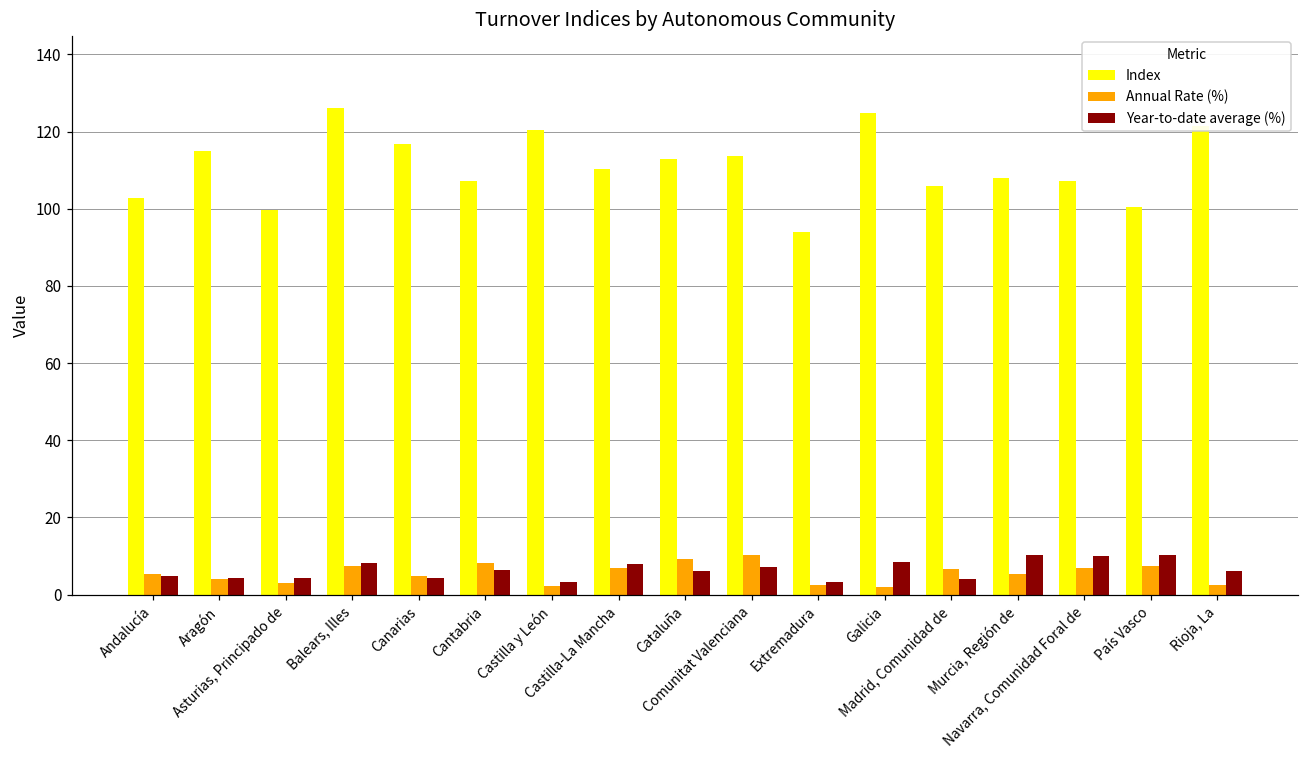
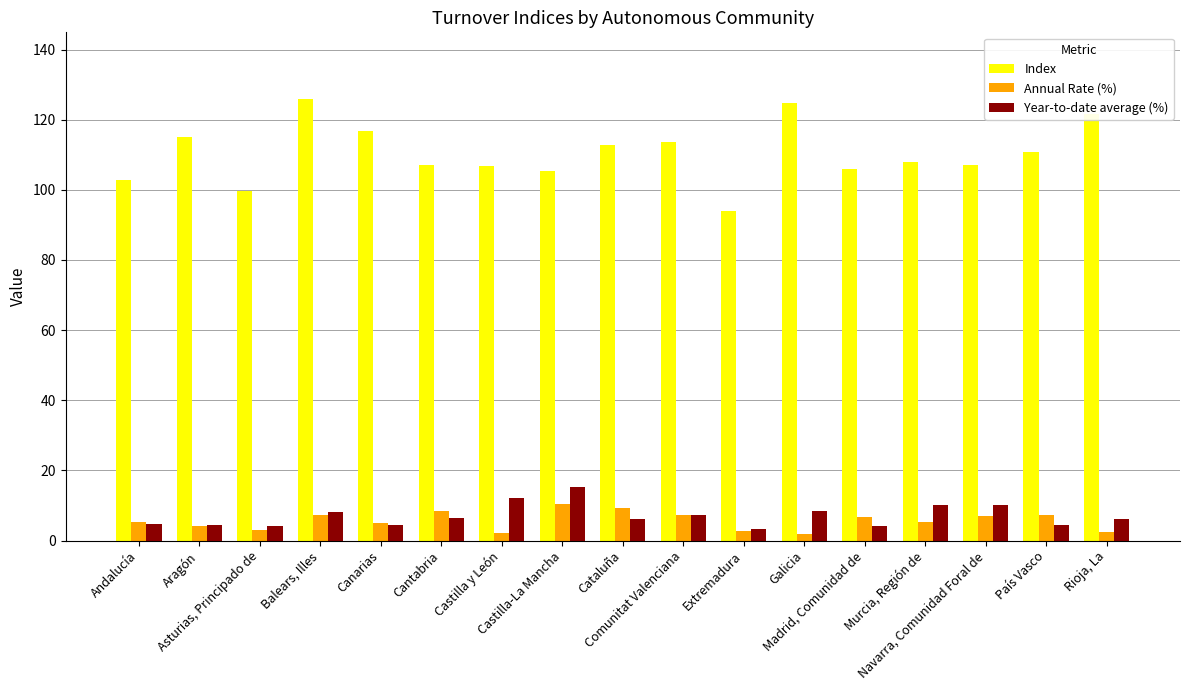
Index, Castilla y León: 120 -> 107
Year-to-date average (%), Castilla y León: 3 -> 12
Index, Castilla-La Mancha: 110 -> 105
Annual Rate (%), Castilla-La Mancha: 7 -> 11
Year-to-date average (%), Castilla-La Mancha: 8 -> 15
Annual Rate (%), Comunitat Valenciana: 10 -> 7
Index, País Vasco: 101 -> 111
Year-to-date average (%), País Vasco: 10 -> 4
